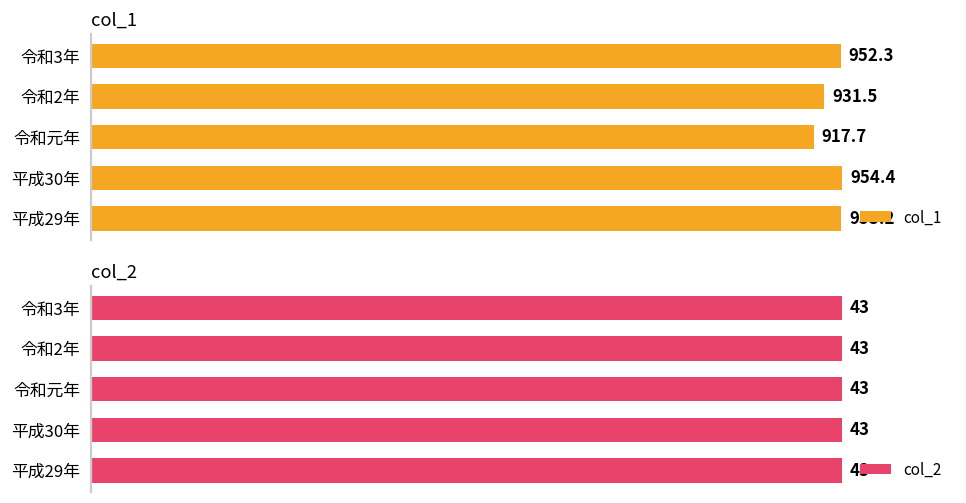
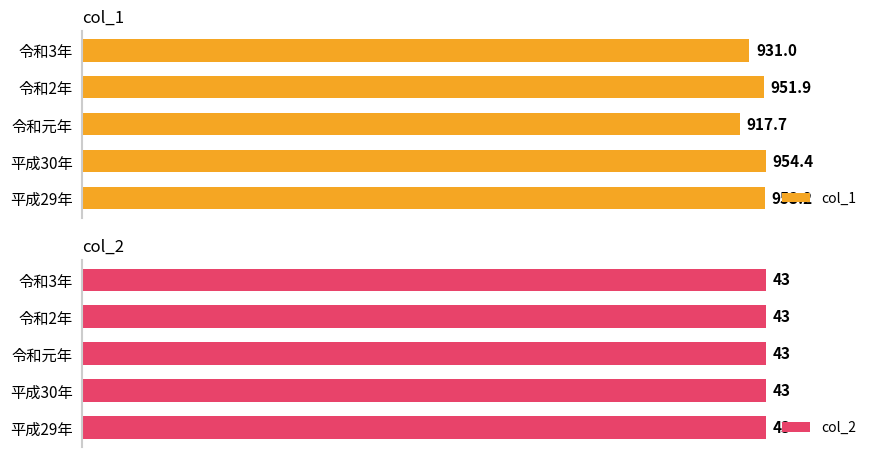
col_1, 令和3年: 952.3 -> 931.0
col_1, 令和2年: 931.5 -> 951.9
